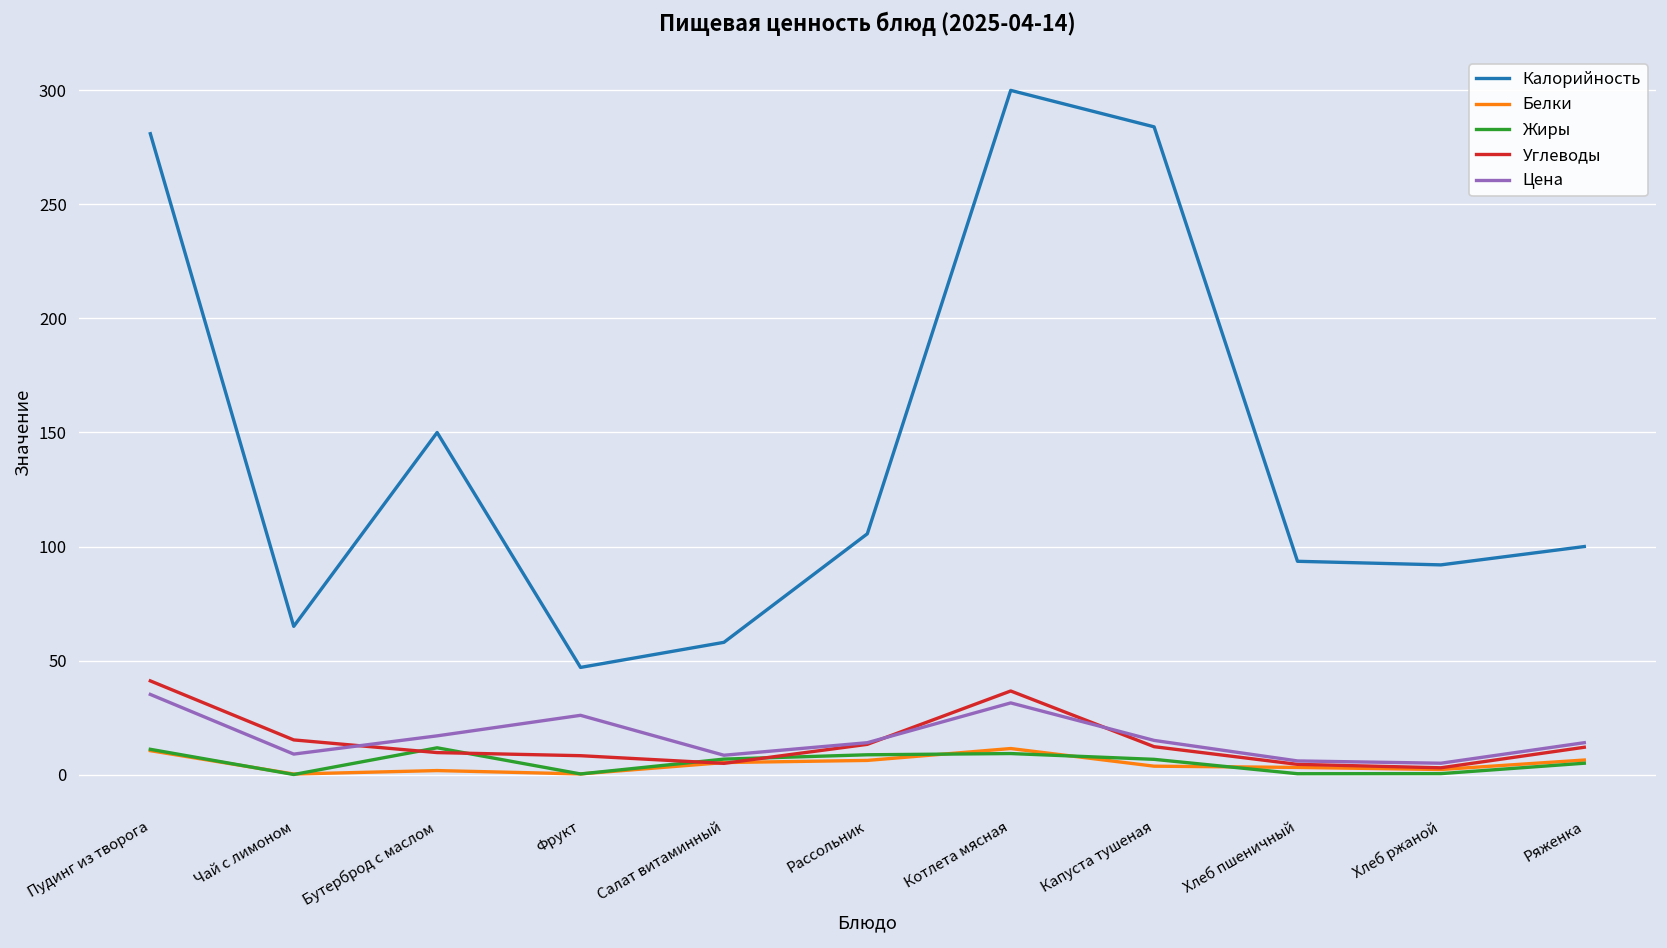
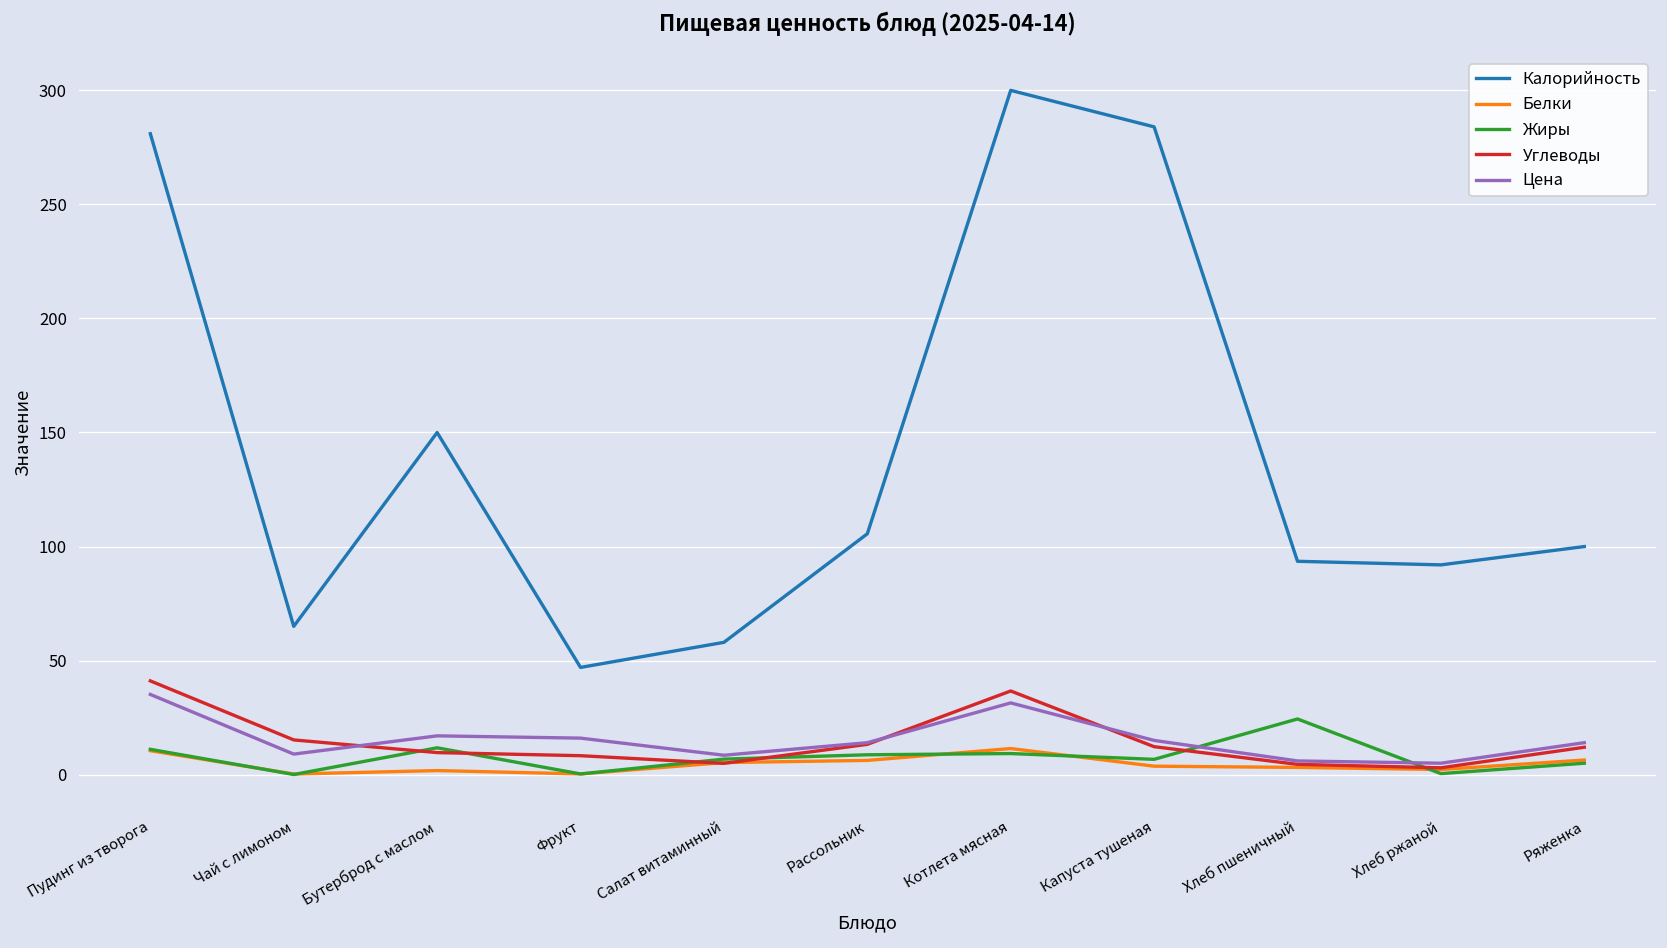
Цена, Фрукт: 26 -> 16
Жиры, Хлеб пшеничный: 0 -> 24
